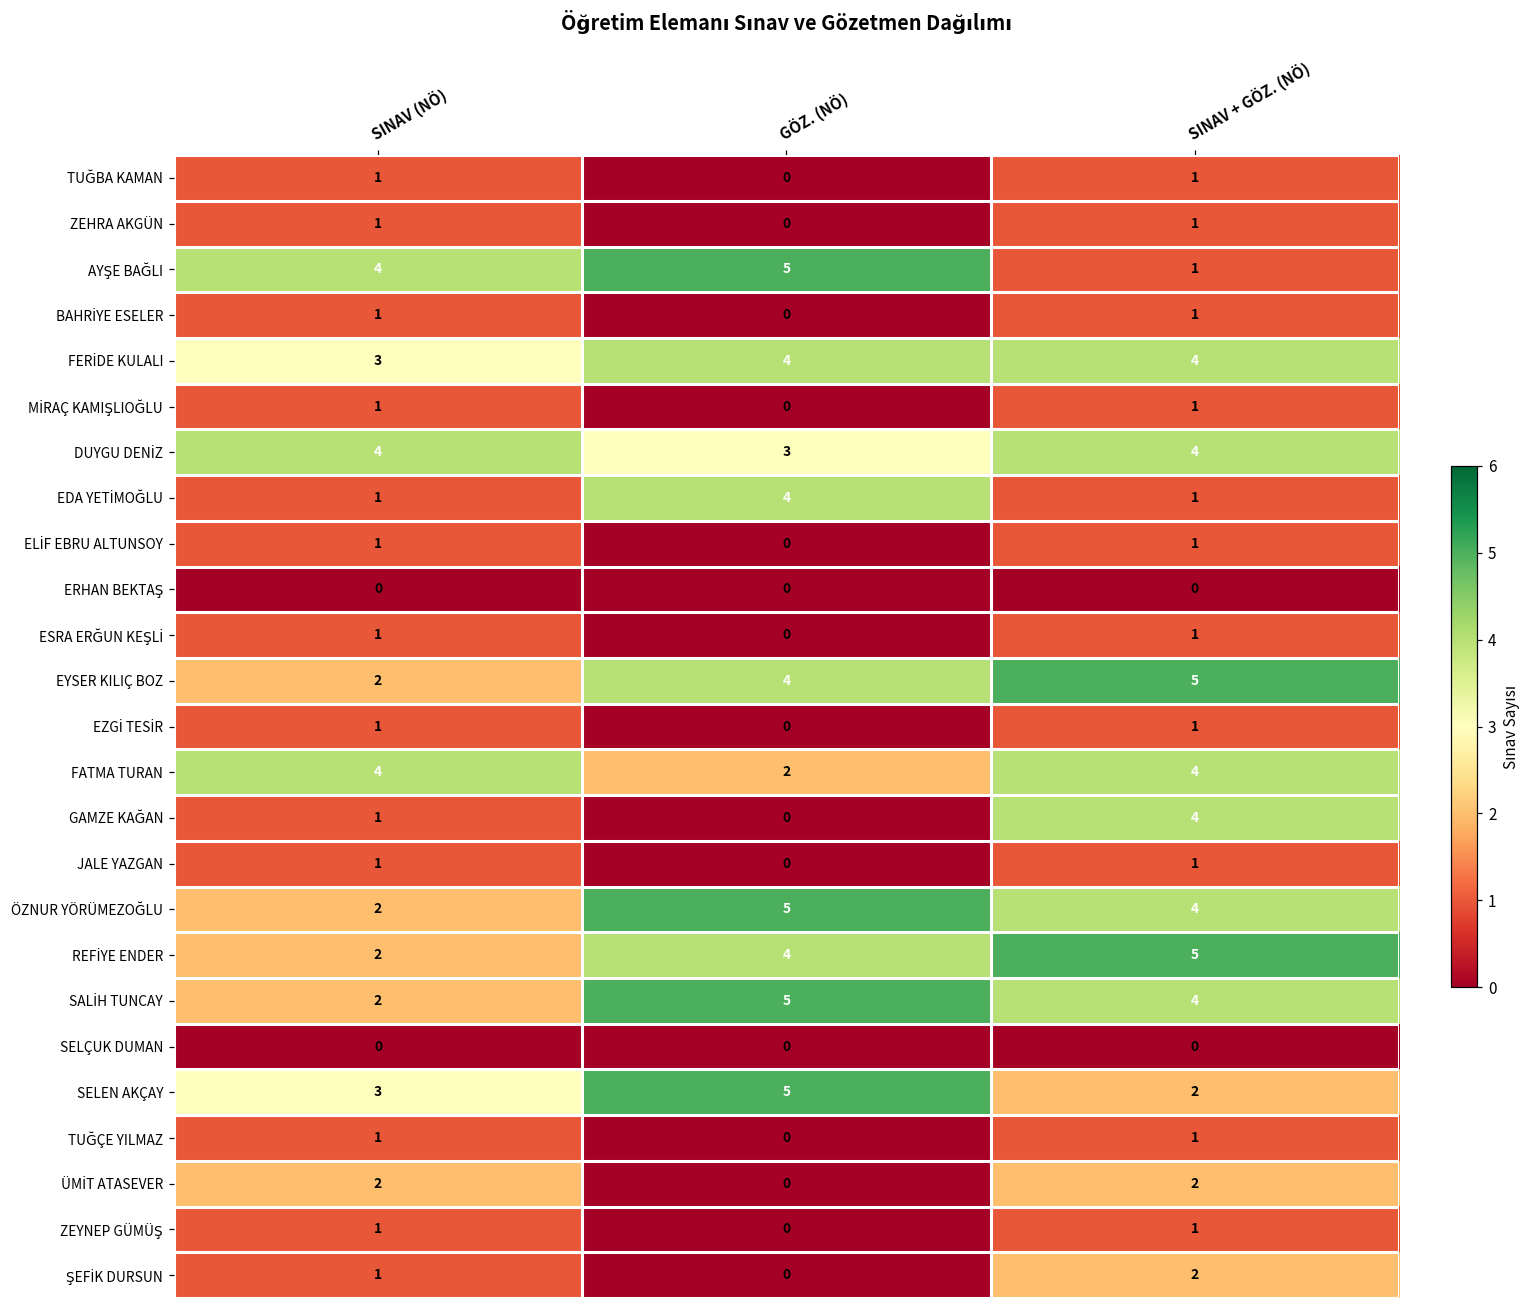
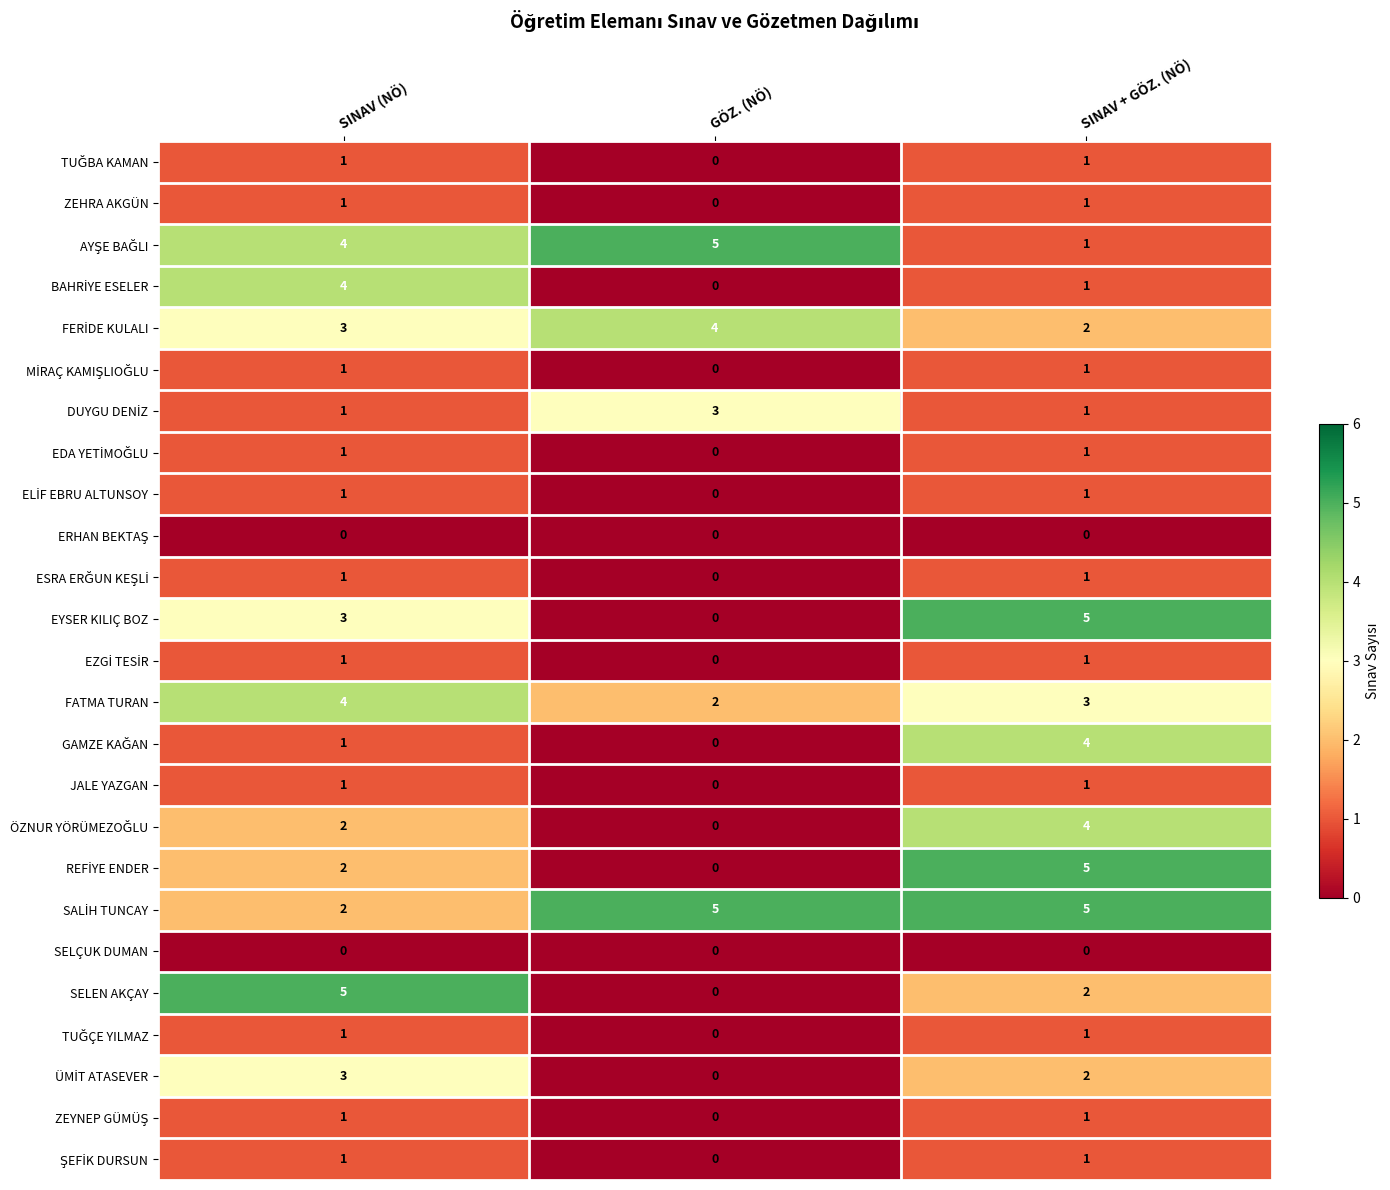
BAHRİYE ESELER, SINAV (NÖ): 1 -> 4
FERİDE KULALI, SINAV + GÖZ. (NÖ): 4 -> 2
DUYGU DENİZ, SINAV (NÖ): 4 -> 1
DUYGU DENİZ, SINAV + GÖZ. (NÖ): 4 -> 1
EDA YETİMOĞLU, GÖZ. (NÖ): 4 -> 0
EYSER KILIÇ BOZ, SINAV (NÖ): 2 -> 3
EYSER KILIÇ BOZ, GÖZ. (NÖ): 4 -> 0
FATMA TURAN, SINAV + GÖZ. (NÖ): 4 -> 3
ÖZNUR YÖRÜMEZOĞLU, GÖZ. (NÖ): 5 -> 0
REFİYE ENDER, GÖZ. (NÖ): 4 -> 0
SALİH TUNCAY, SINAV + GÖZ. (NÖ): 4 -> 5
SELEN AKÇAY, SINAV (NÖ): 3 -> 5
SELEN AKÇAY, GÖZ. (NÖ): 5 -> 0
ÜMİT ATASEVER, SINAV (NÖ): 2 -> 3
ŞEFİK DURSUN, SINAV + GÖZ. (NÖ): 2 -> 1
